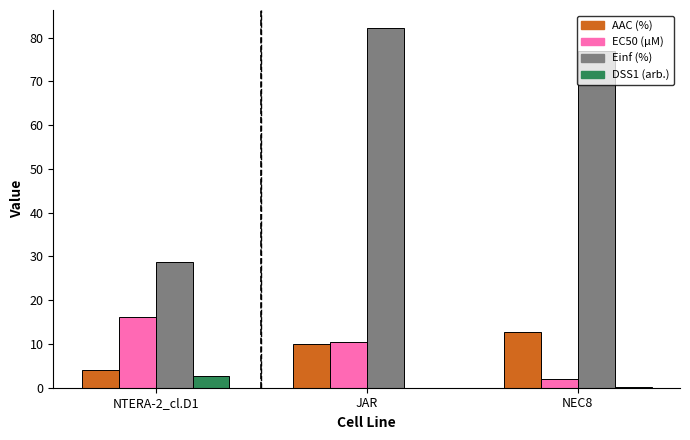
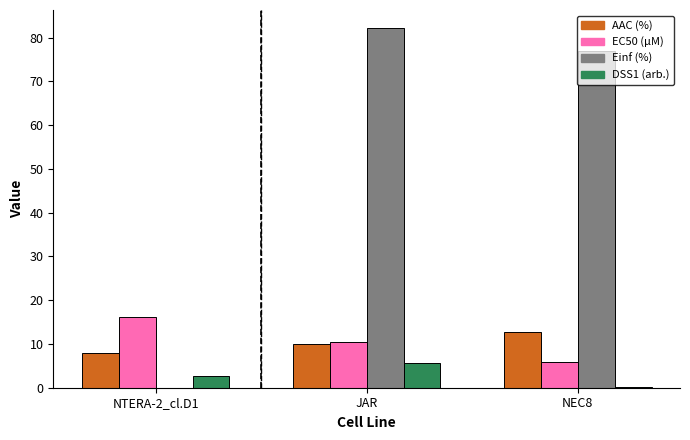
AAC (%), NTERA-2_cl.D1: 4 -> 8
Einf (%), NTERA-2_cl.D1: 29 -> 0
DSS1 (arb.), JAR: 0 -> 6
EC50 (µM), NEC8: 2 -> 6
